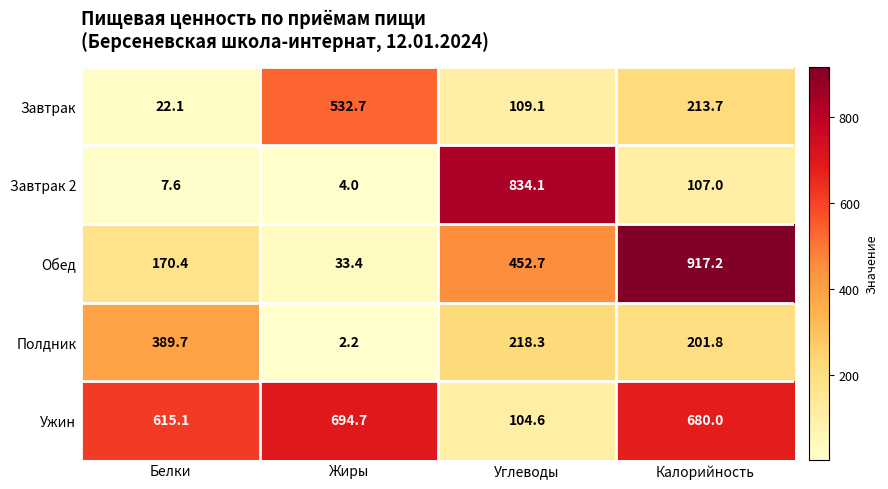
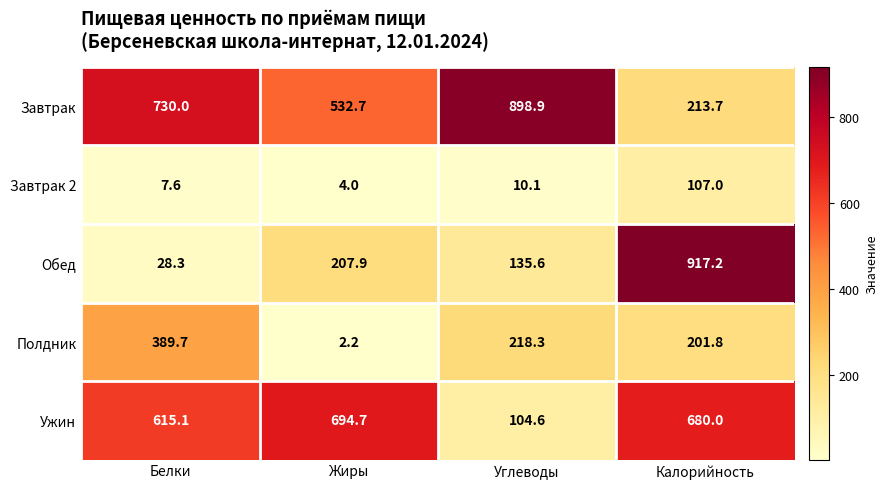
Завтрак, Белки: 22.1 -> 730.0
Завтрак, Углеводы: 109.1 -> 898.9
Завтрак 2, Углеводы: 834.1 -> 10.1
Обед, Белки: 170.4 -> 28.3
Обед, Жиры: 33.4 -> 207.9
Обед, Углеводы: 452.7 -> 135.6
